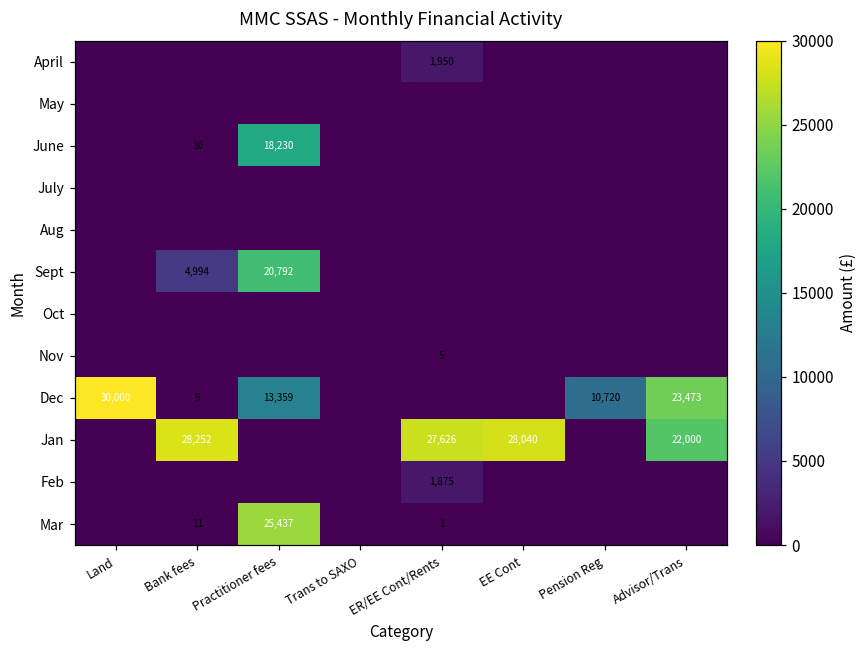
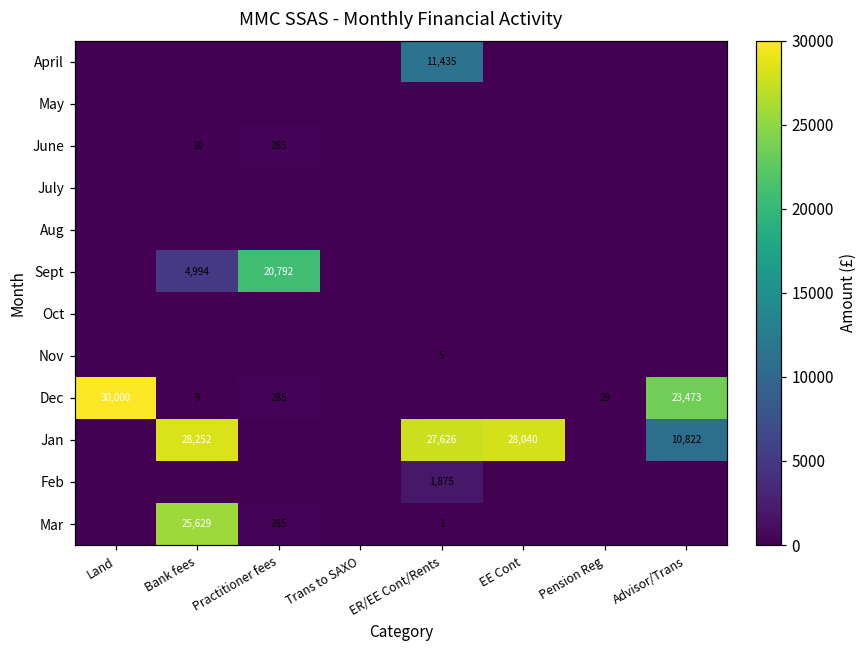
April, ER/EE Cont/Rents: 1,950 -> 11,435
June, Practitioner fees: 18,230 -> 285
Dec, Practitioner fees: 13,359 -> 285
Dec, Pension Reg: 10,720 -> 29
Jan, Advisor/Trans: 22,000 -> 10,822
Mar, Bank fees: 11 -> 25,629
Mar, Practitioner fees: 25,437 -> 285
